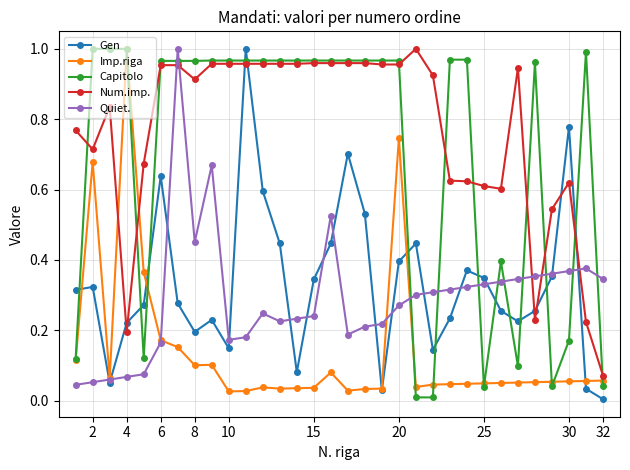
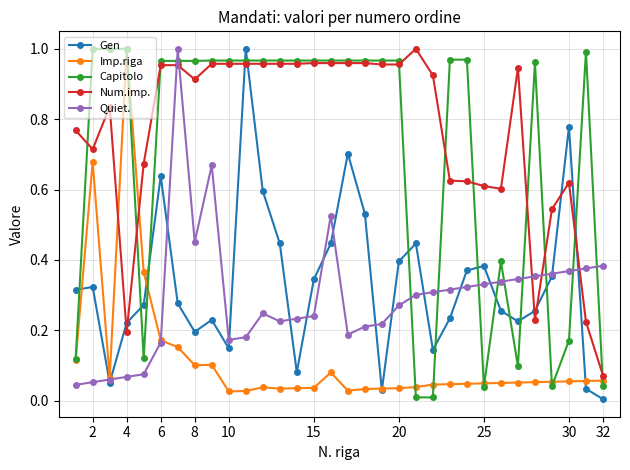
Imp.riga, 20: 0.75 -> 0.04
Gen, 25: 0.35 -> 0.38
Quiet., 32: 0.35 -> 0.38
